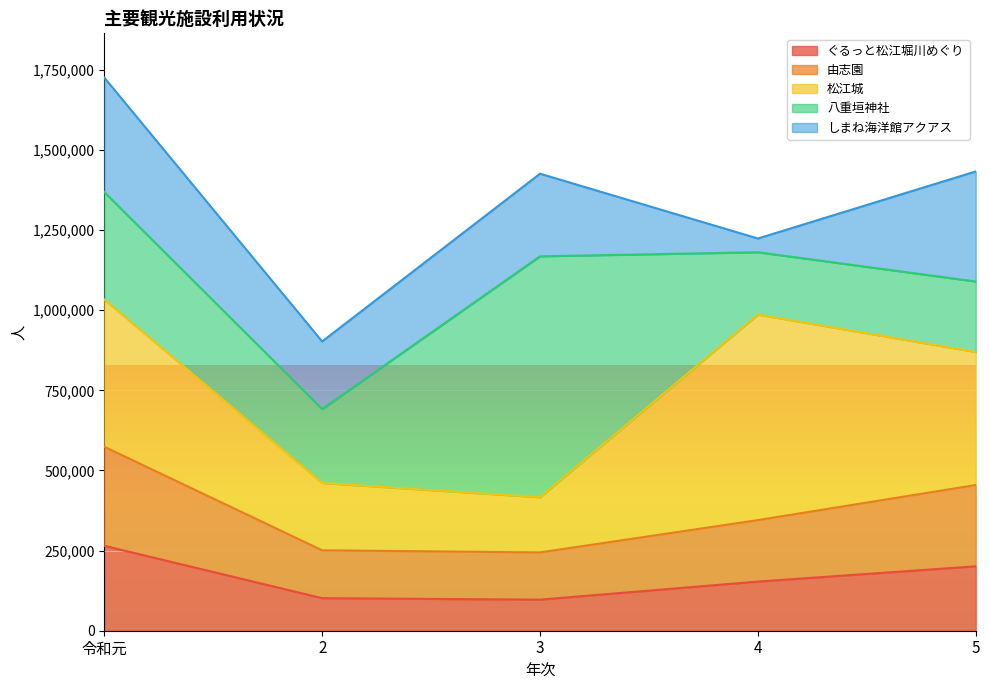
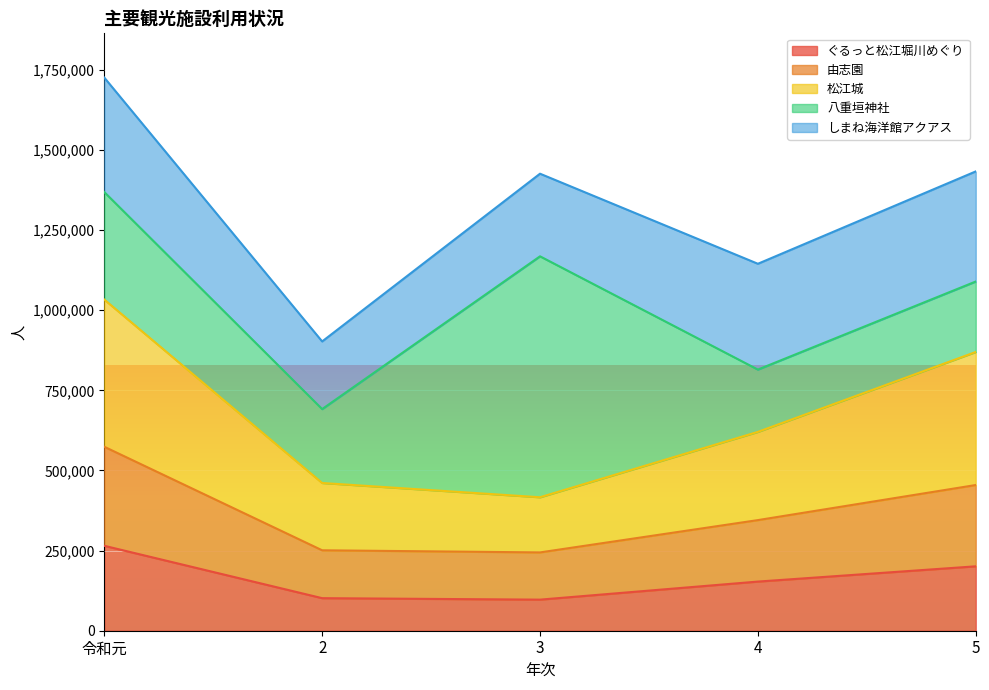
松江城, 4: 640,000 -> 280,000
しまね海洋館アクアス, 4: 40,000 -> 330,000
